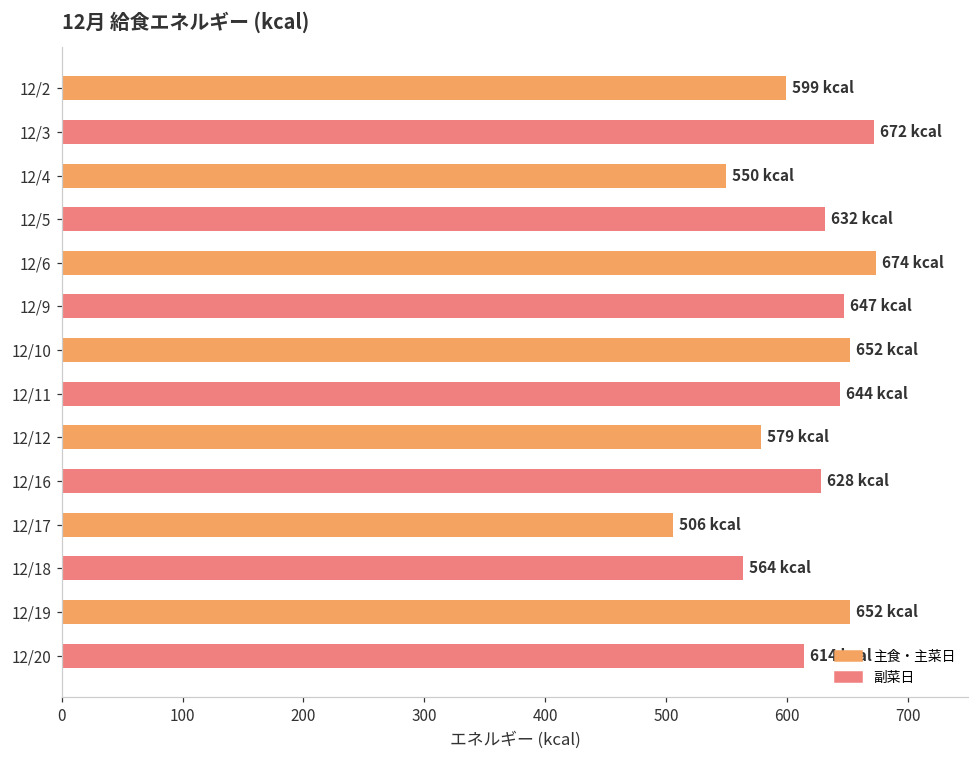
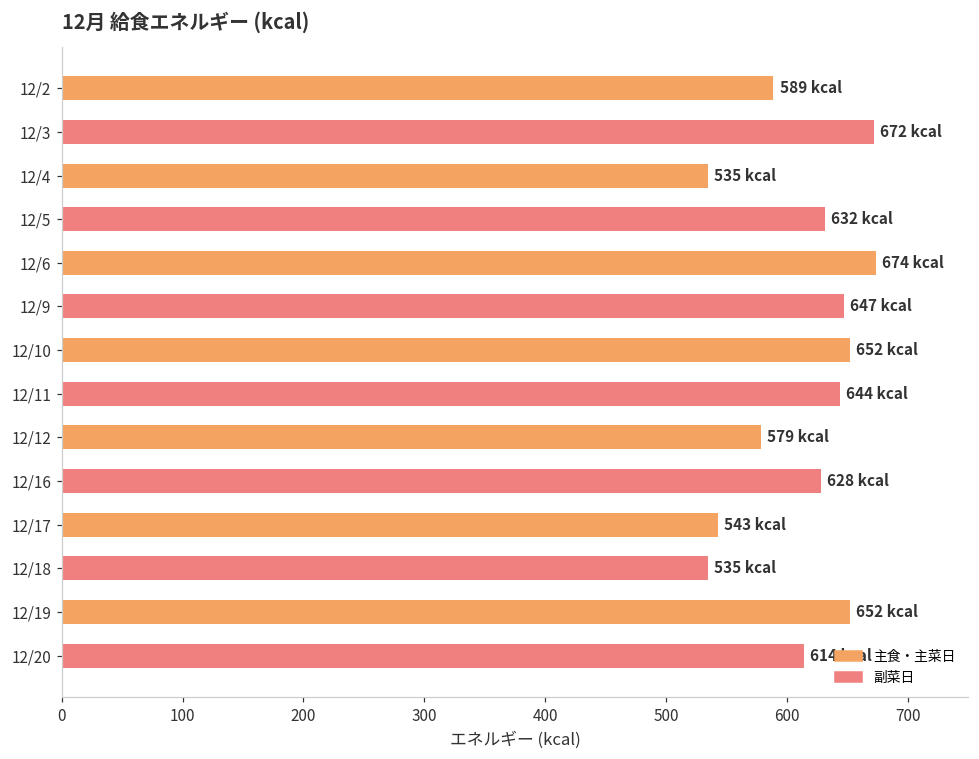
12/2: 599 -> 589
12/4: 550 -> 535
12/17: 506 -> 543
12/18: 564 -> 535
